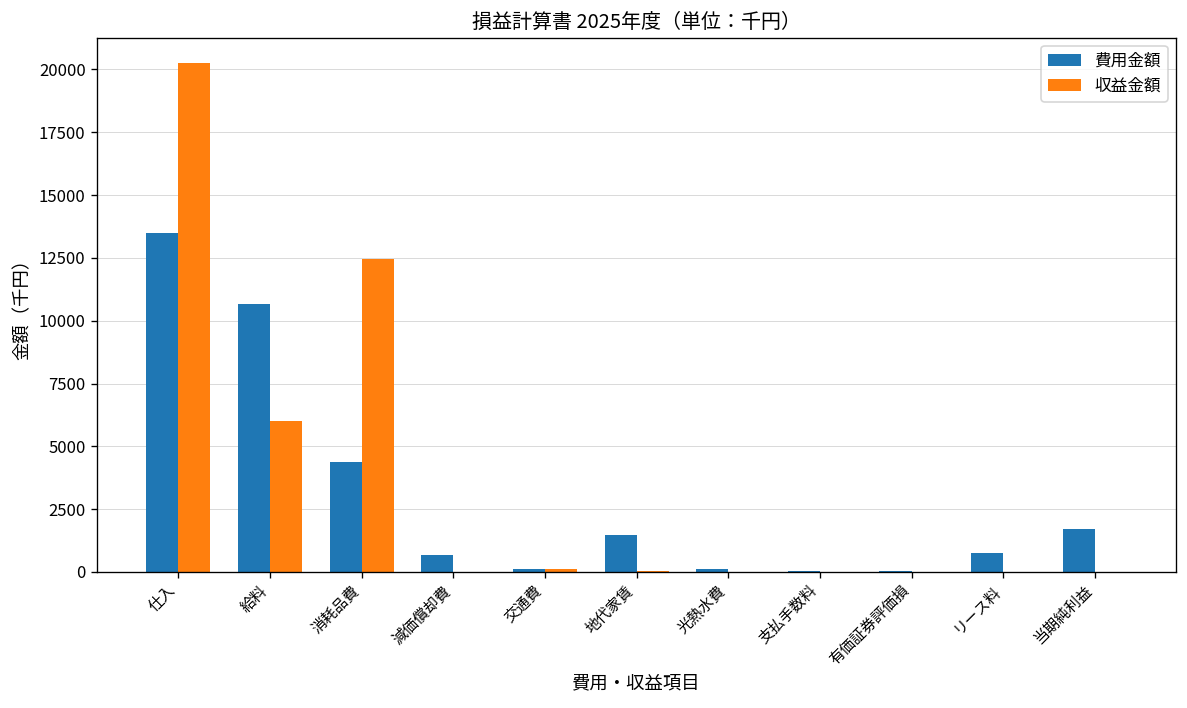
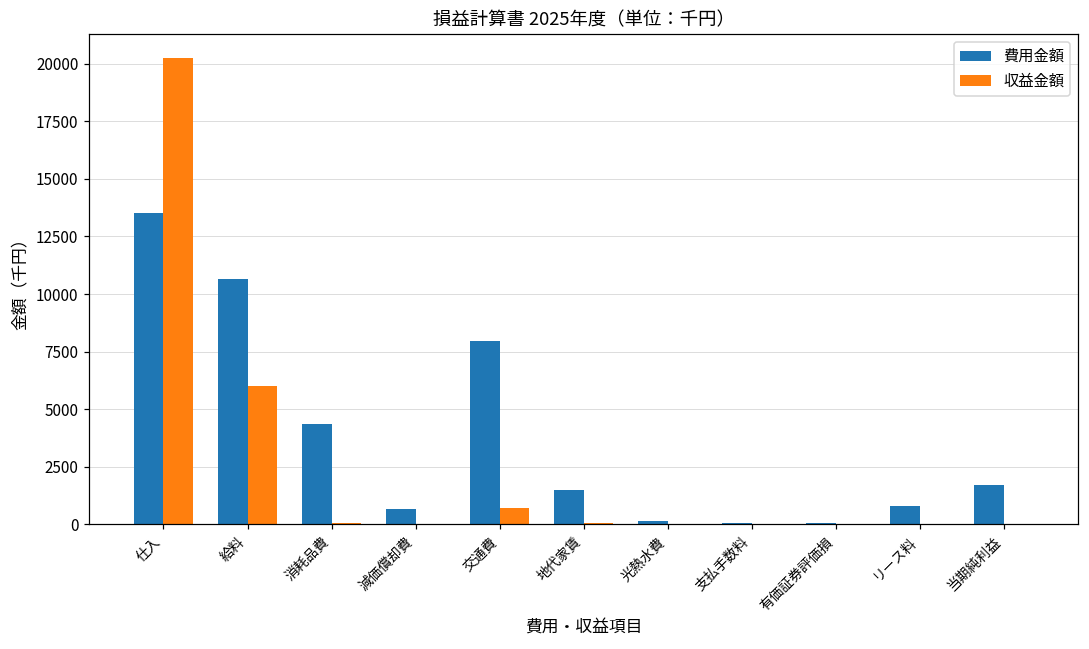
収益金額, 消耗品費: 12400 -> 100
費用金額, 交通費: 100 -> 8000
収益金額, 交通費: 100 -> 700
